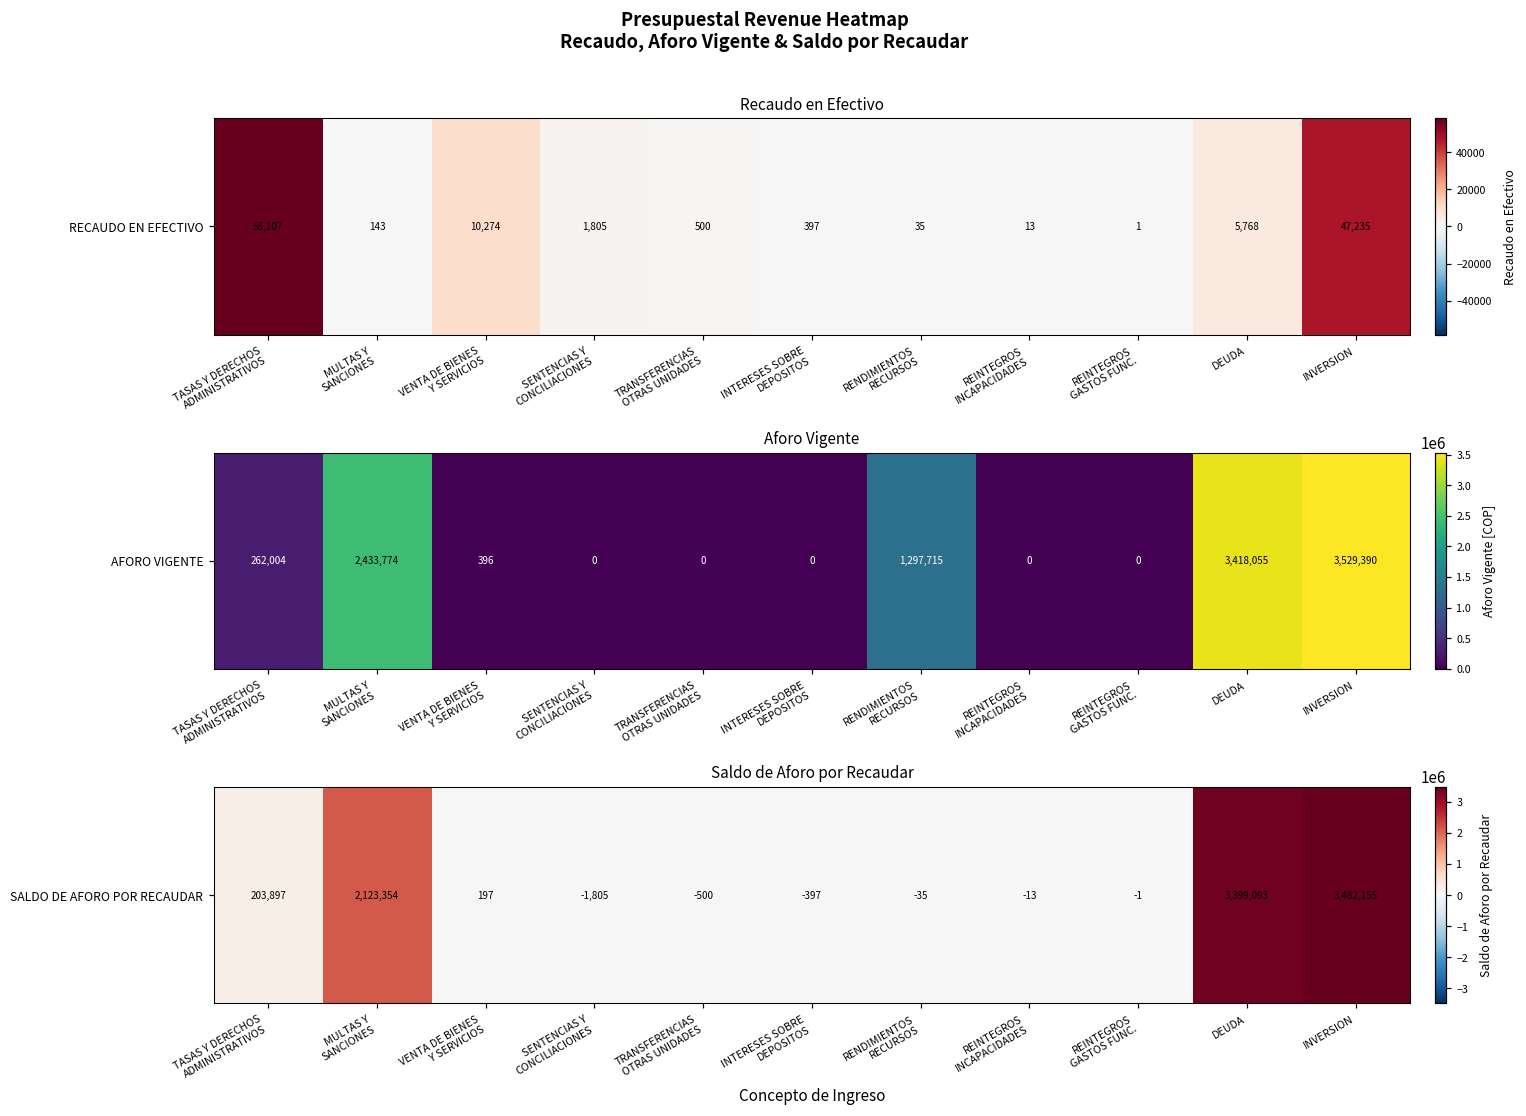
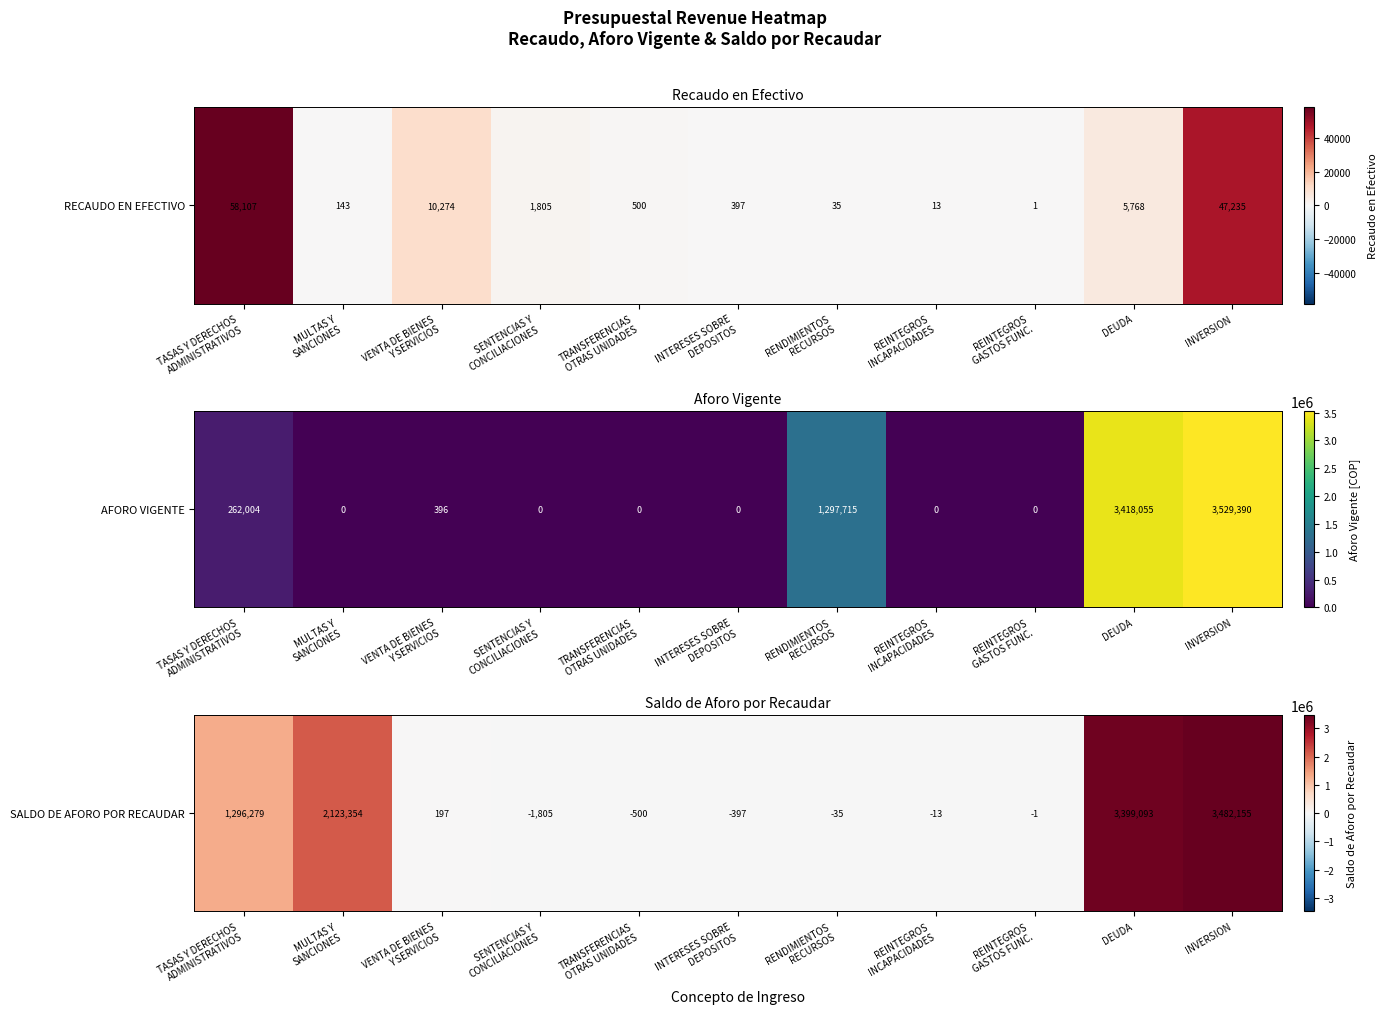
Aforo Vigente, AFORO VIGENTE, MULTAS Y SANCIONES: 2,433,774 -> 0
Saldo de Aforo por Recaudar, SALDO DE AFORO POR RECAUDAR, TASAS Y DERECHOS ADMINISTRATIVOS: 203,897 -> 1,296,279
